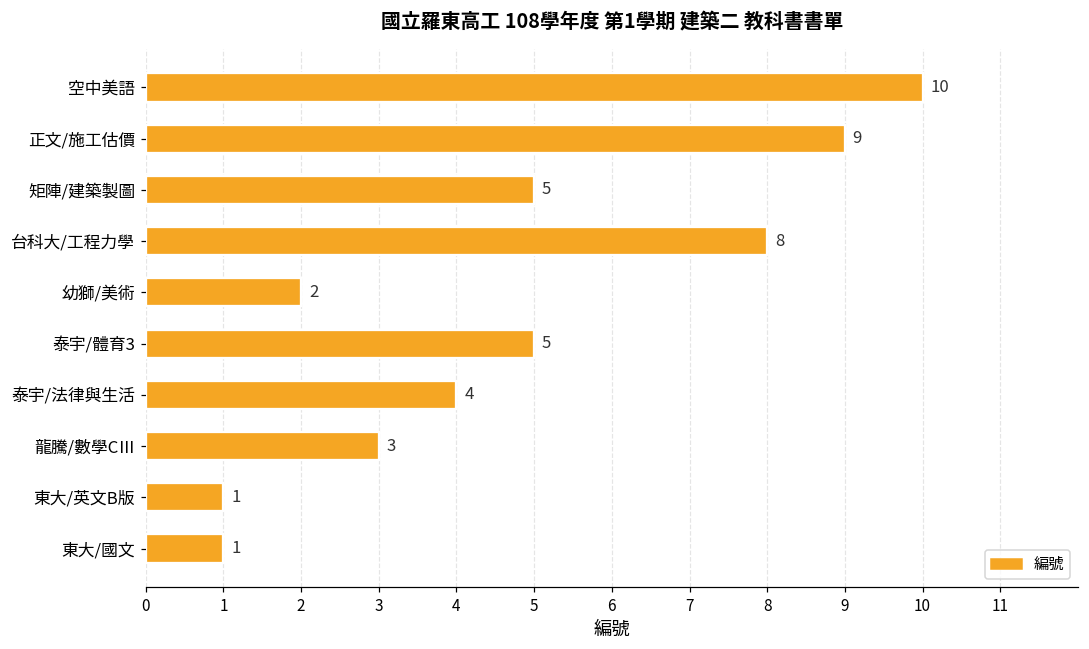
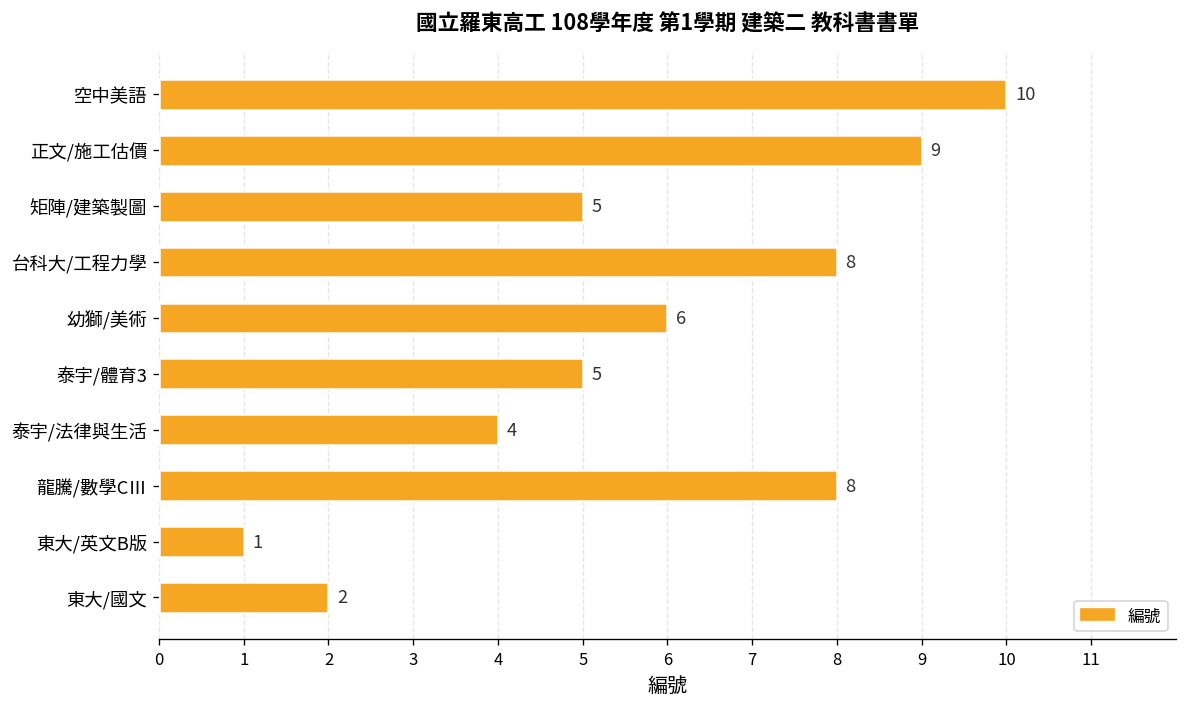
幼獅/美術: 2 -> 6
龍騰/數學CⅢ: 3 -> 8
東大/國文: 1 -> 2
